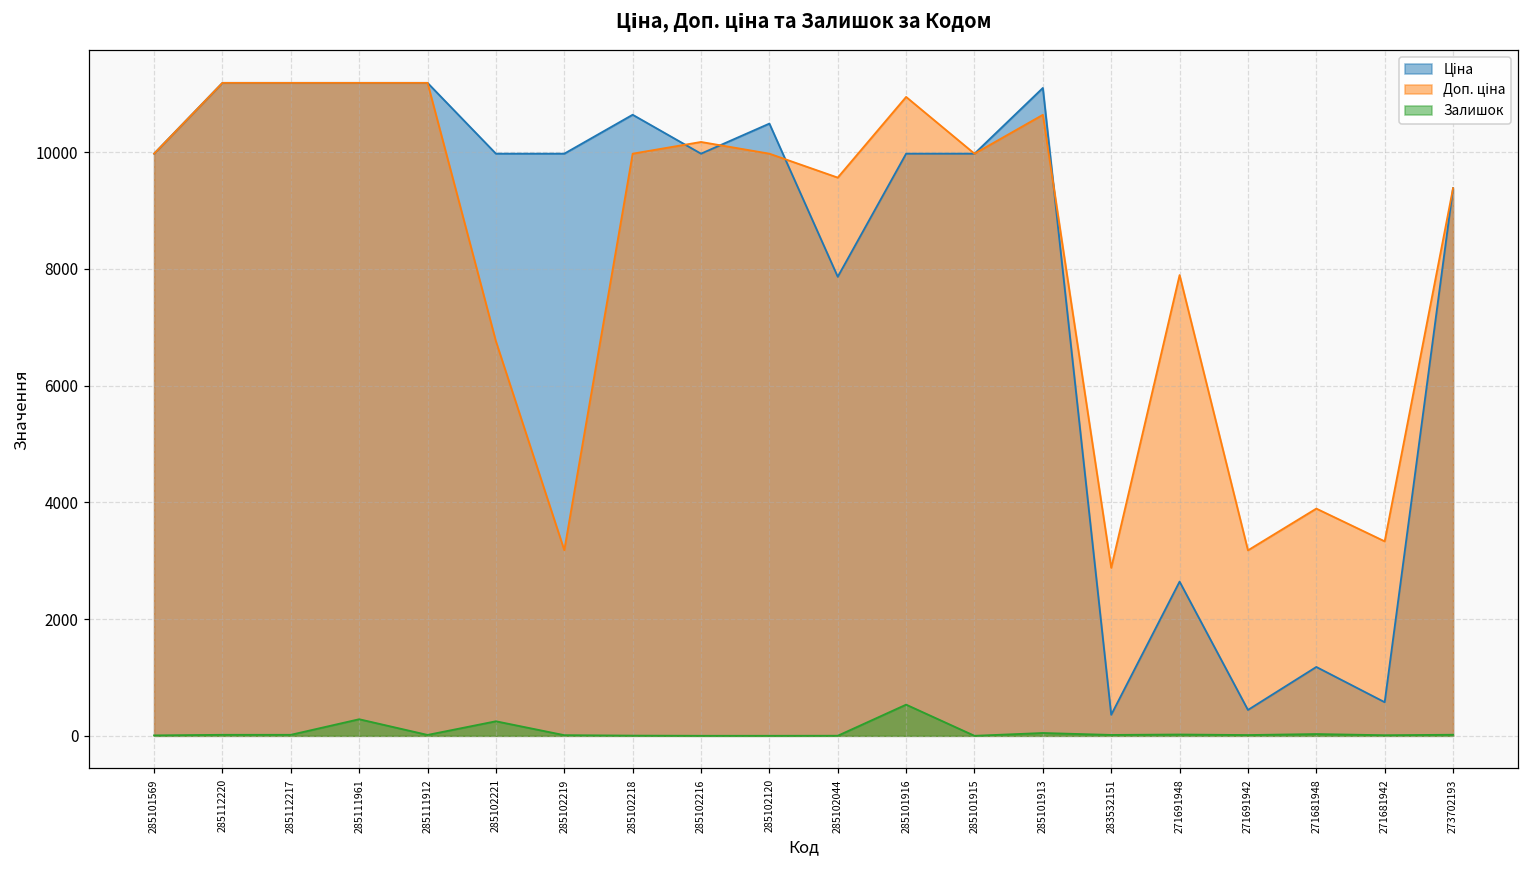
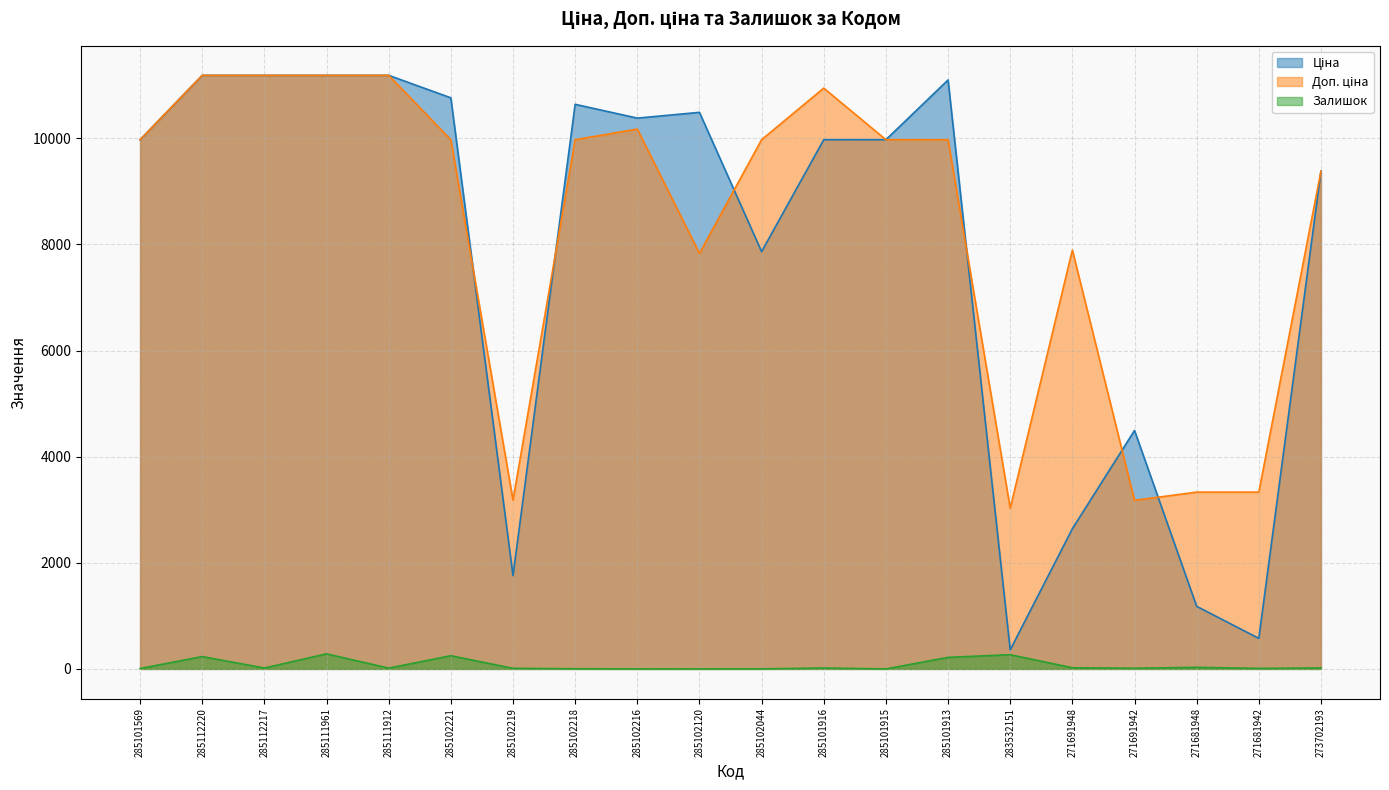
Залишок, 285112220: 0 -> 200
Ціна, 285102221: 10000 -> 10800
Доп. ціна, 285102221: 6800 -> 10000
Ціна, 285102219: 10000 -> 1800
Ціна, 285102216: 10000 -> 10400
Доп. ціна, 285102120: 10000 -> 7800
Доп. ціна, 285102044: 9600 -> 10000
Залишок, 285101916: 500 -> 0
Доп. ціна, 285101913: 10600 -> 10000
Залишок, 285101913: 0 -> 200
Доп. ціна, 283532151: 2900 -> 3000
Залишок, 283532151: 0 -> 300
Ціна, 271691942: 400 -> 4500
Доп. ціна, 271681948: 3900 -> 3300
